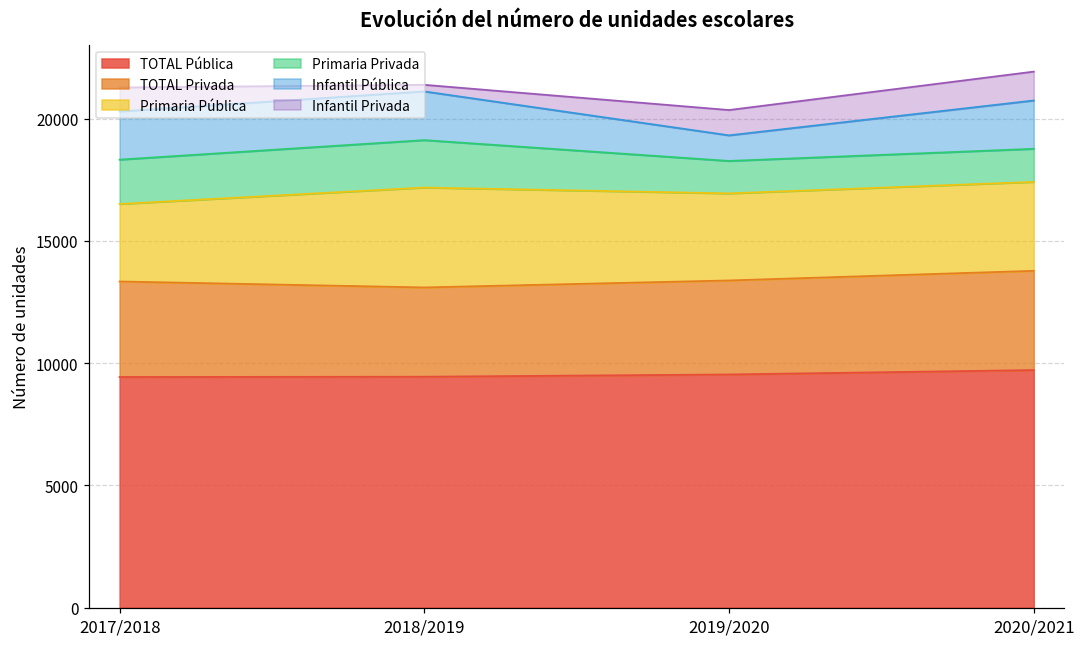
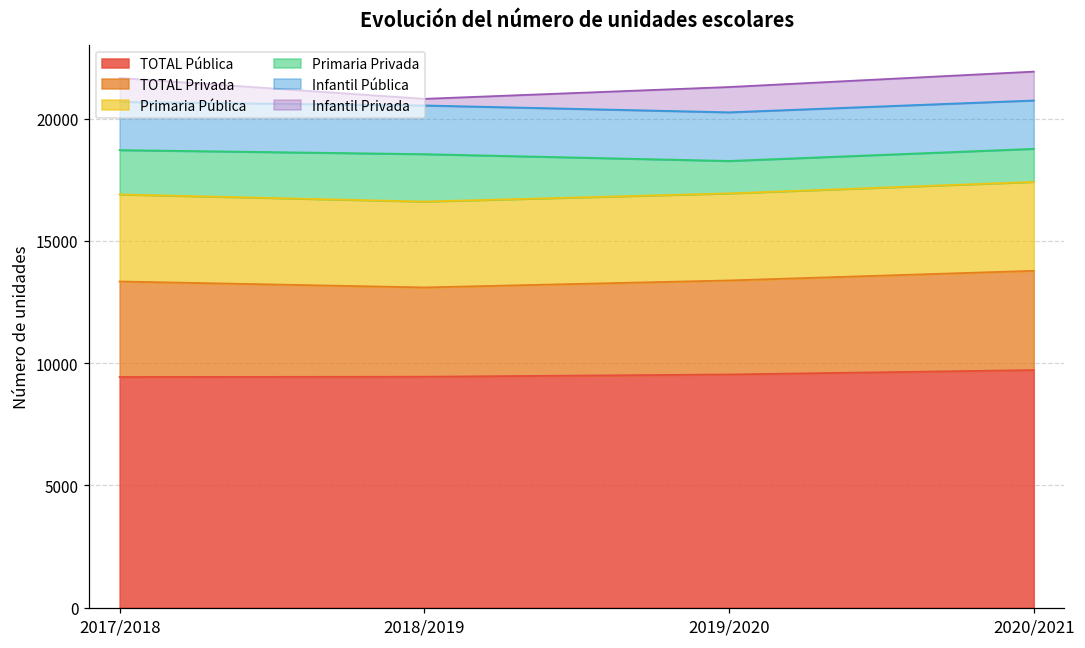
Primaria Pública, 2017/2018: 3200 -> 3600
Primaria Pública, 2018/2019: 4100 -> 3500
Infantil Pública, 2019/2020: 1000 -> 2000
